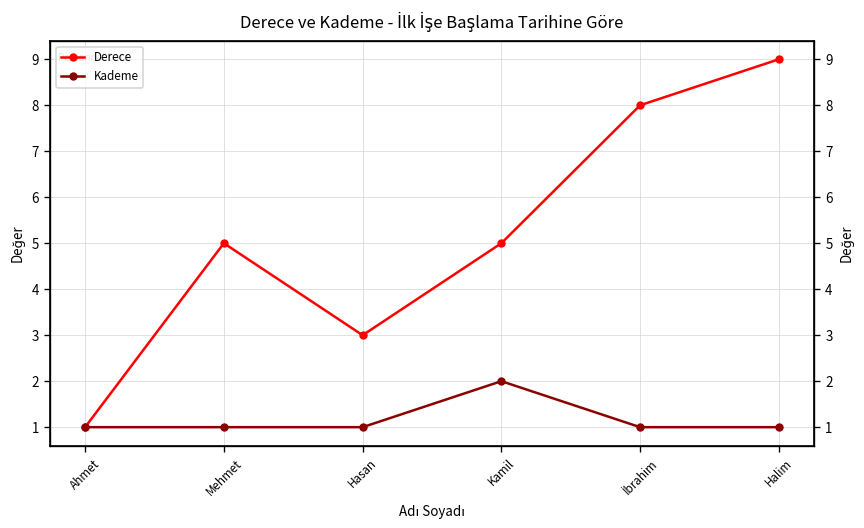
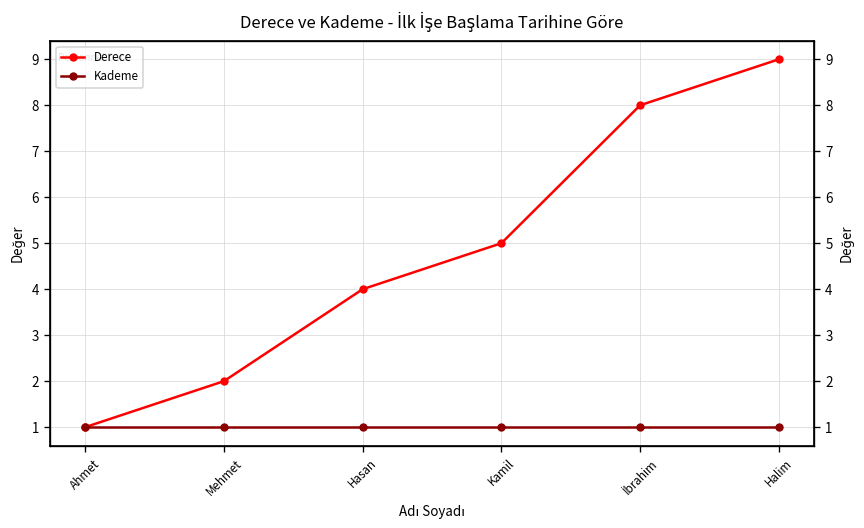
Derece, Mehmet: 5 -> 2
Derece, Hasan: 3 -> 4
Kademe, Kamil: 2 -> 1
